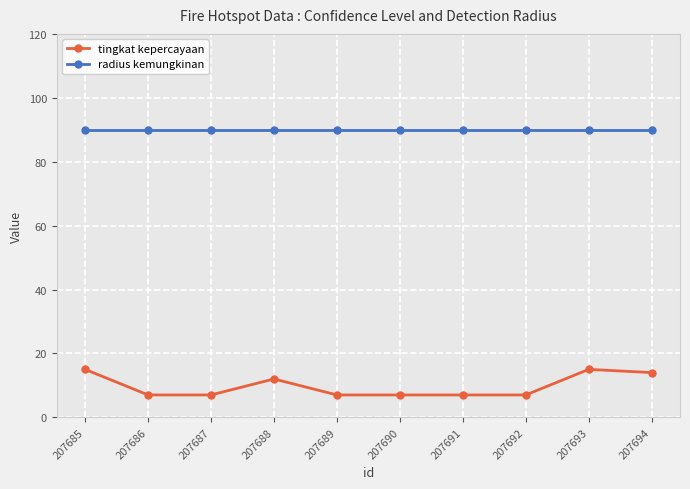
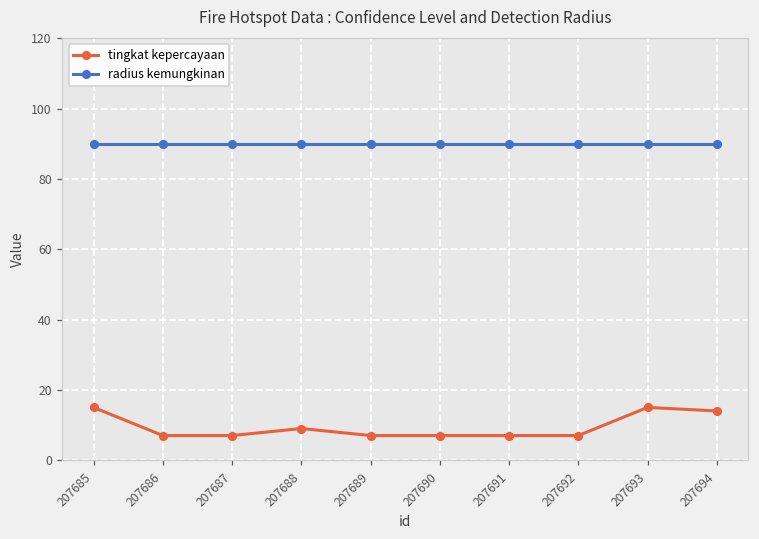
tingkat kepercayaan, 207688: 12 -> 9
